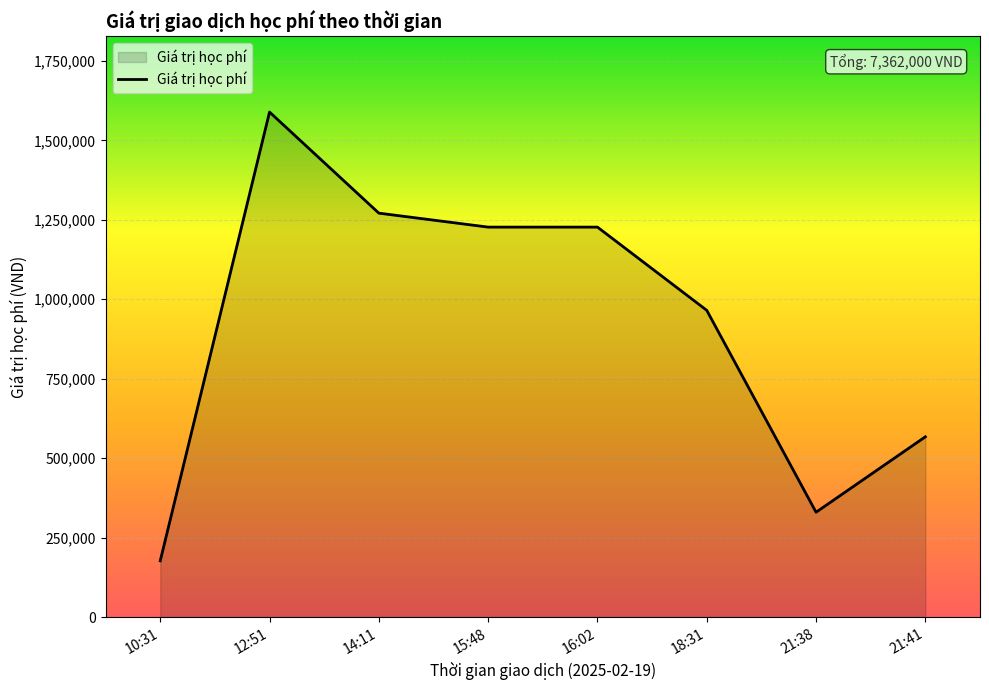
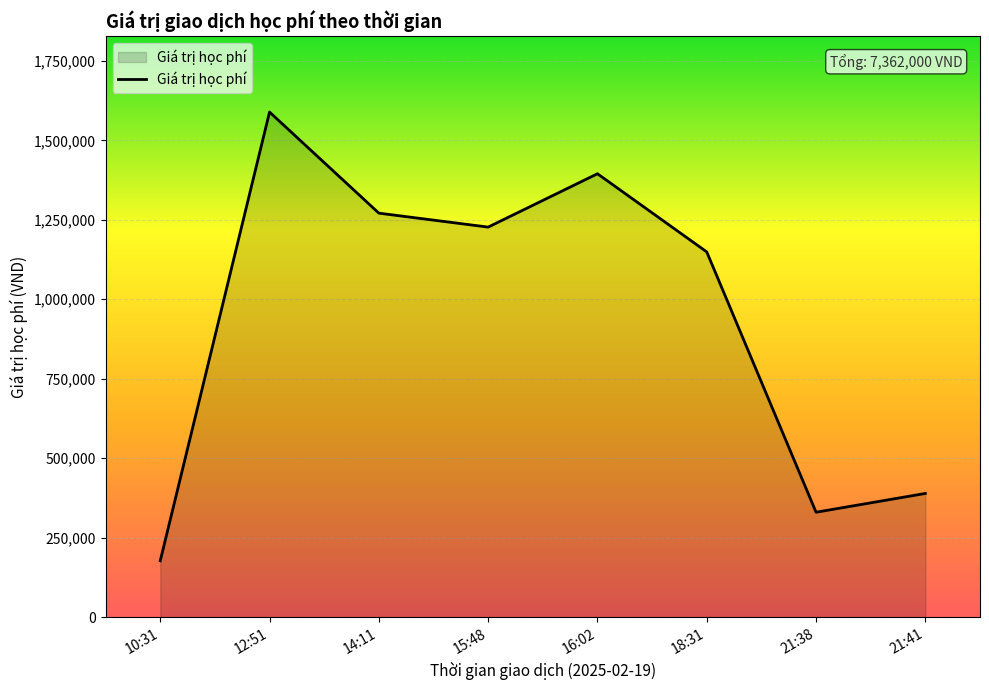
16:02: 1,230,000 -> 1,390,000
18:31: 970,000 -> 1,150,000
21:41: 570,000 -> 390,000
